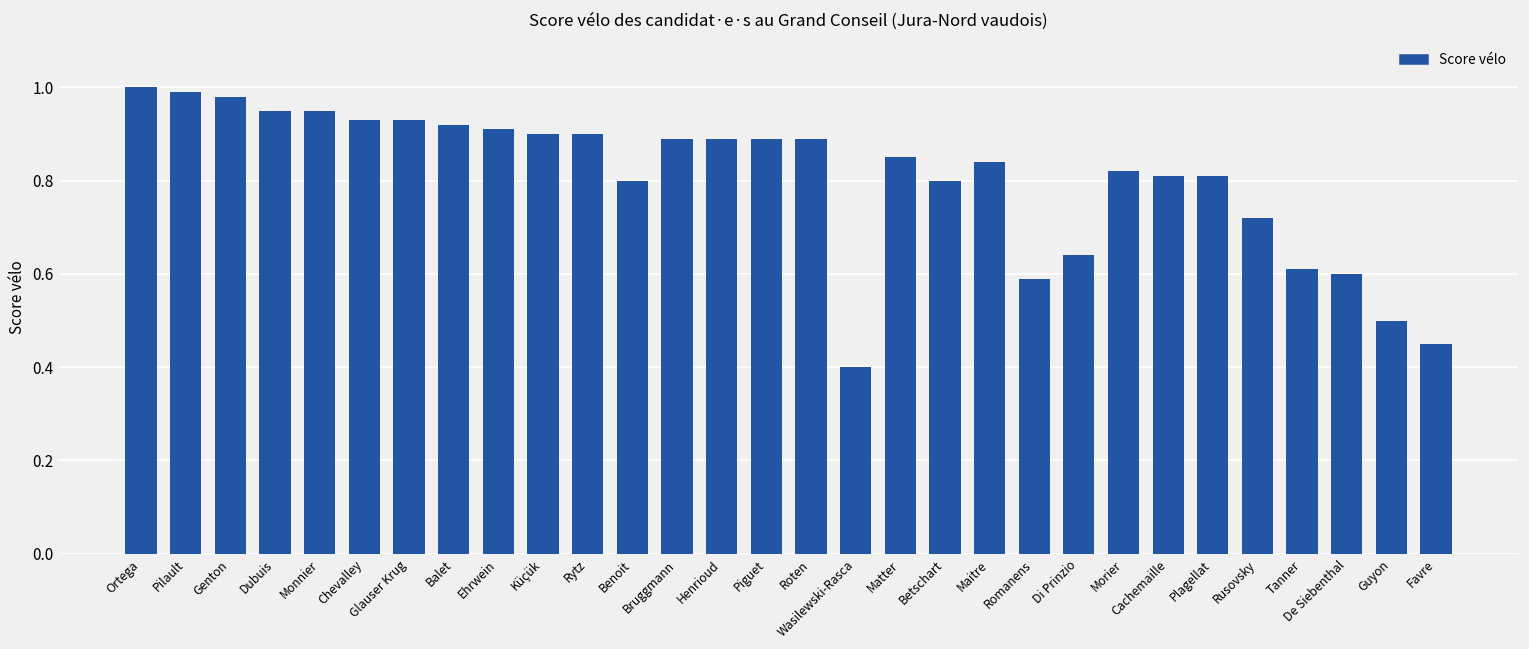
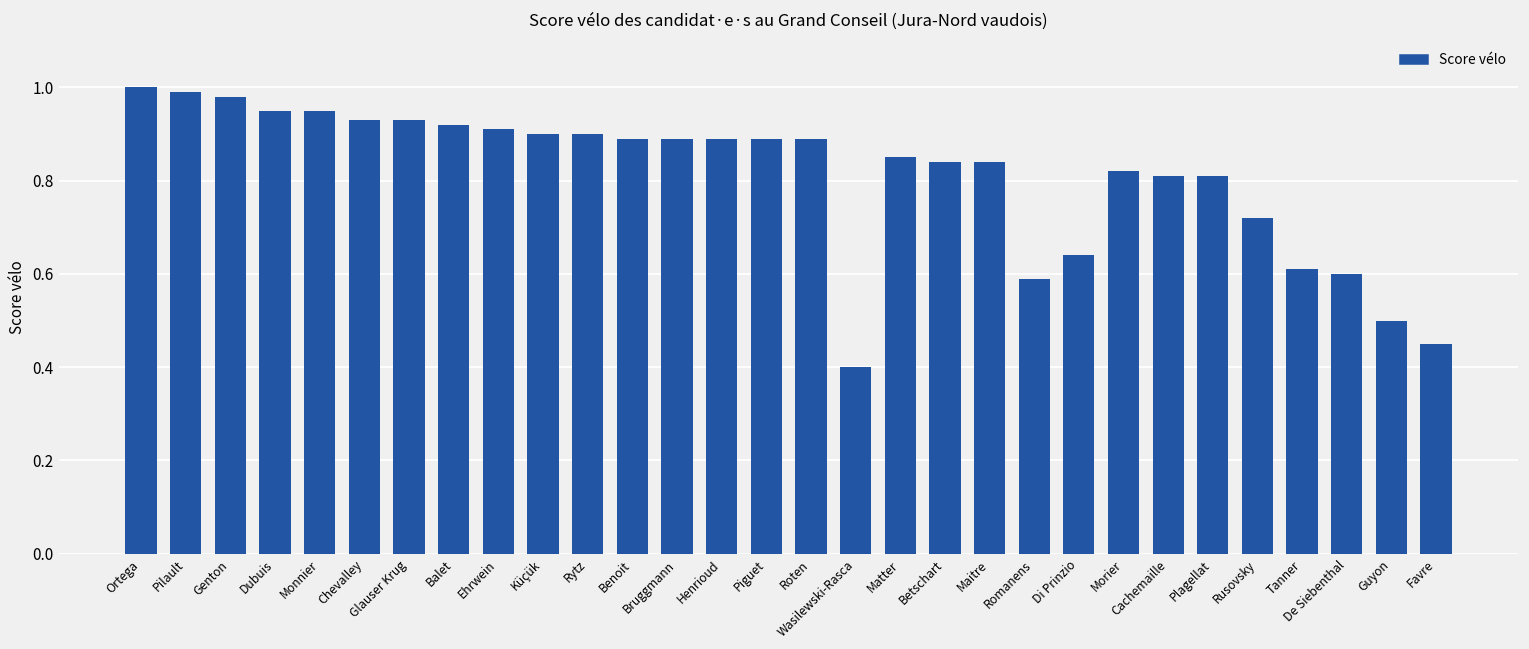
Benoit: 0.80 -> 0.89
Betschart: 0.80 -> 0.84
